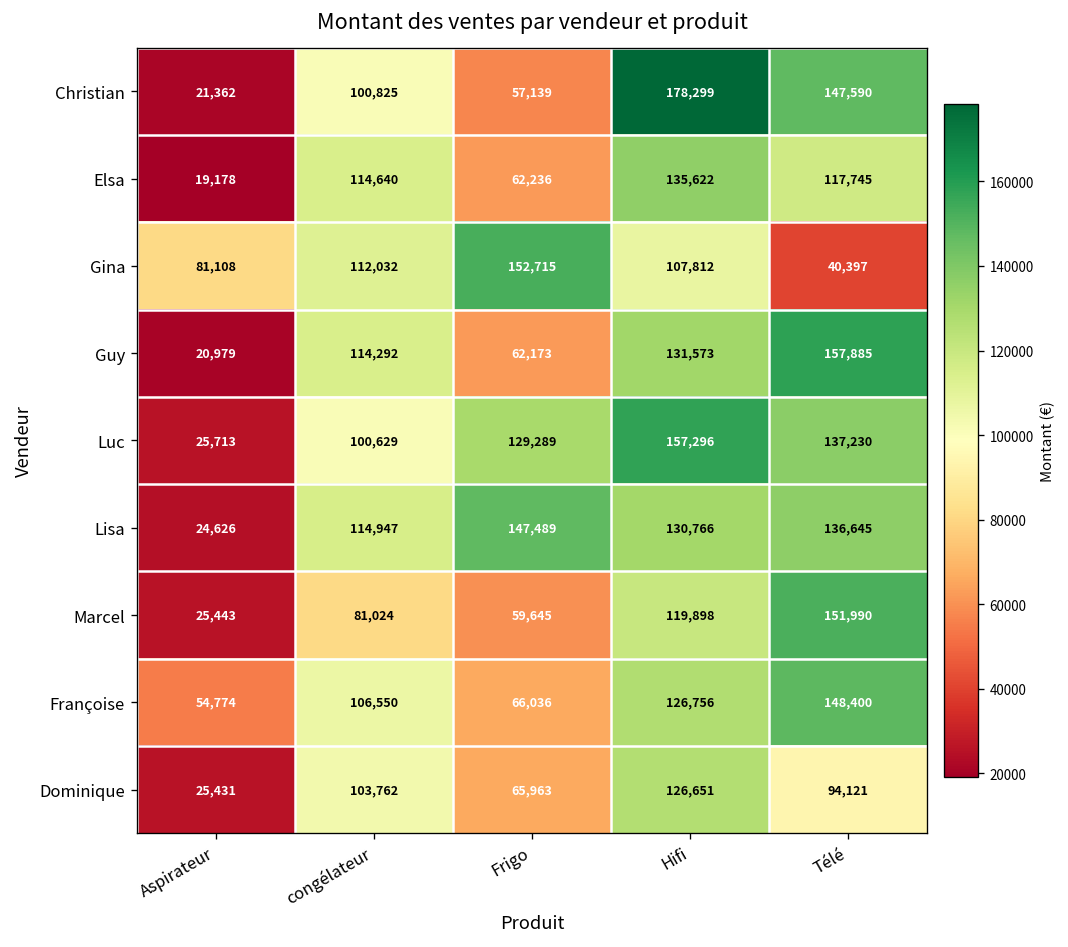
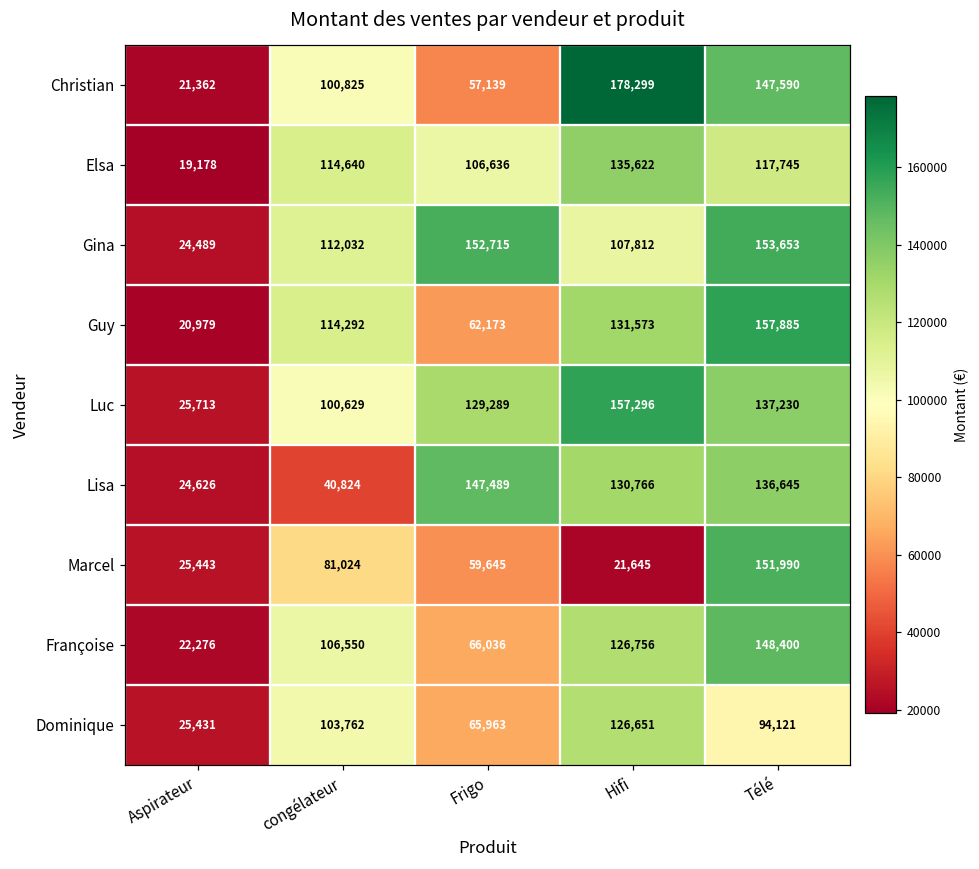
Elsa, Frigo: 62,236 -> 106,636
Gina, Aspirateur: 81,108 -> 24,489
Gina, Télé: 40,397 -> 153,653
Lisa, congélateur: 114,947 -> 40,824
Marcel, Hifi: 119,898 -> 21,645
Françoise, Aspirateur: 54,774 -> 22,276
